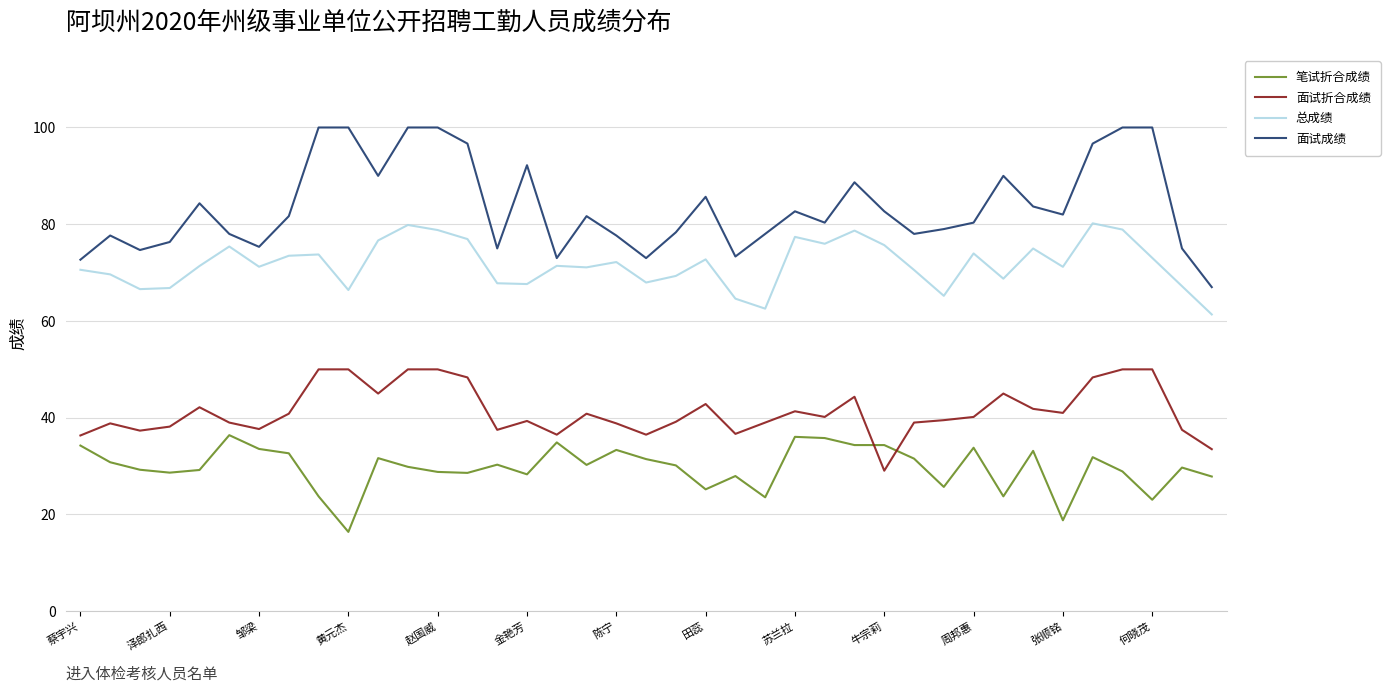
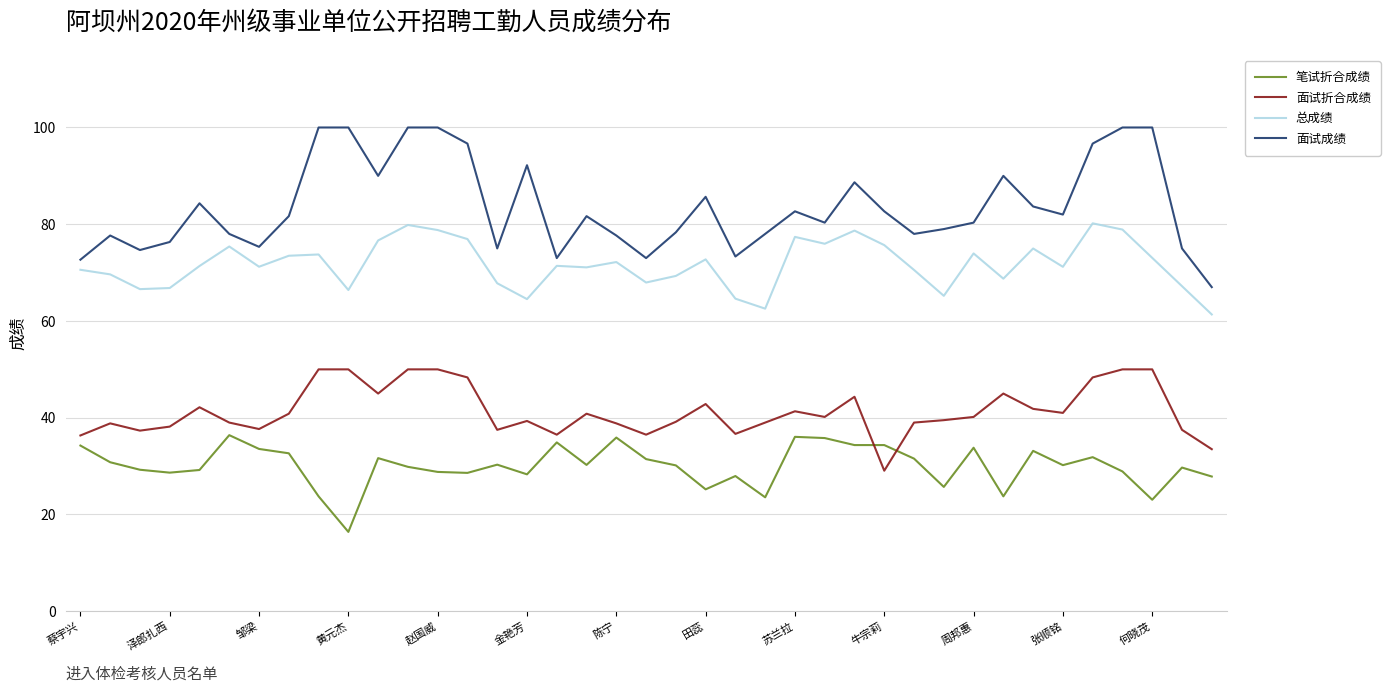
总成绩, 金艳芳: 68 -> 65
笔试折合成绩, 陈宁: 33 -> 36
笔试折合成绩, 张顺铭: 19 -> 30
